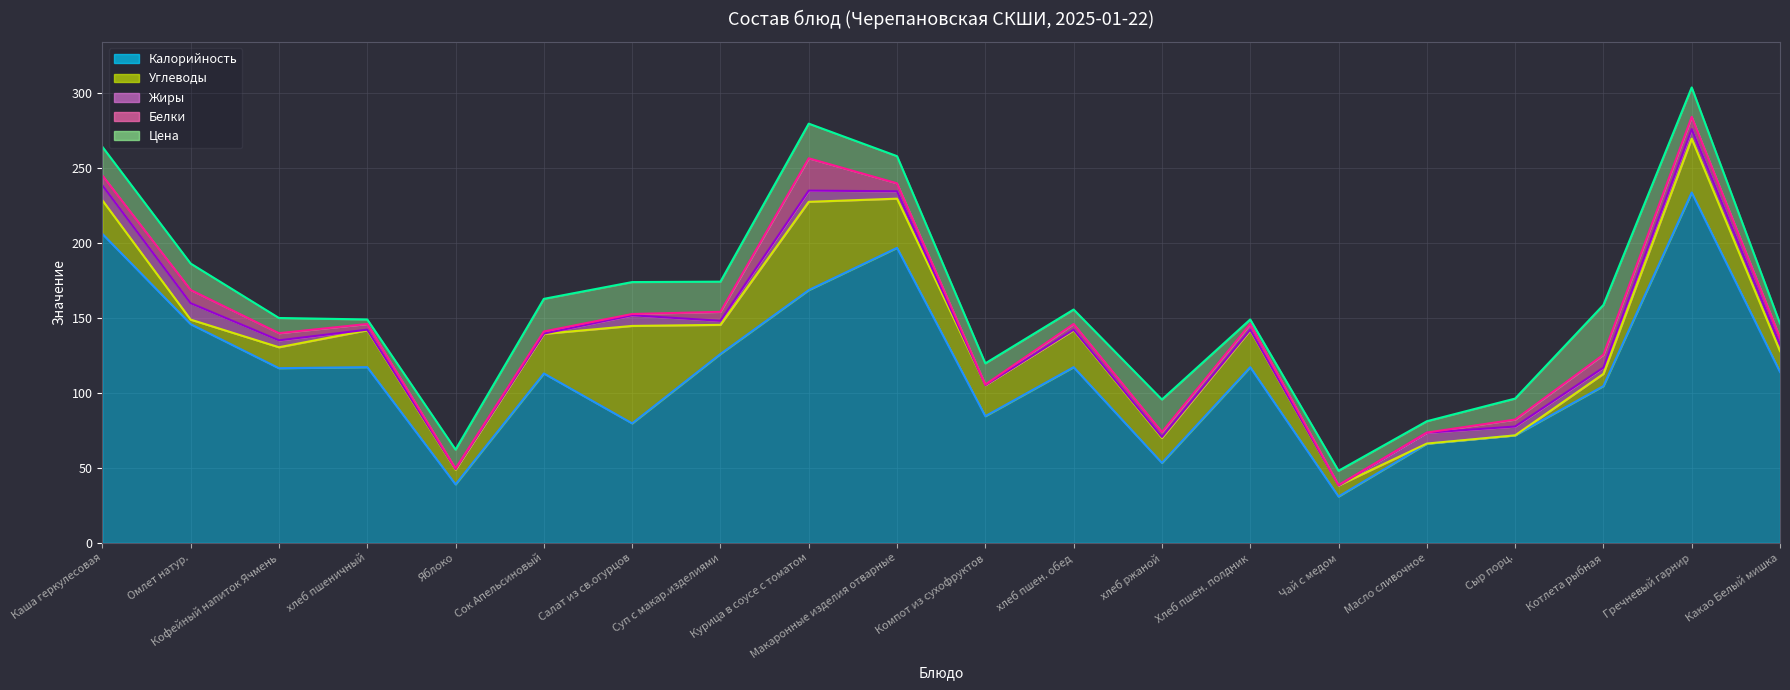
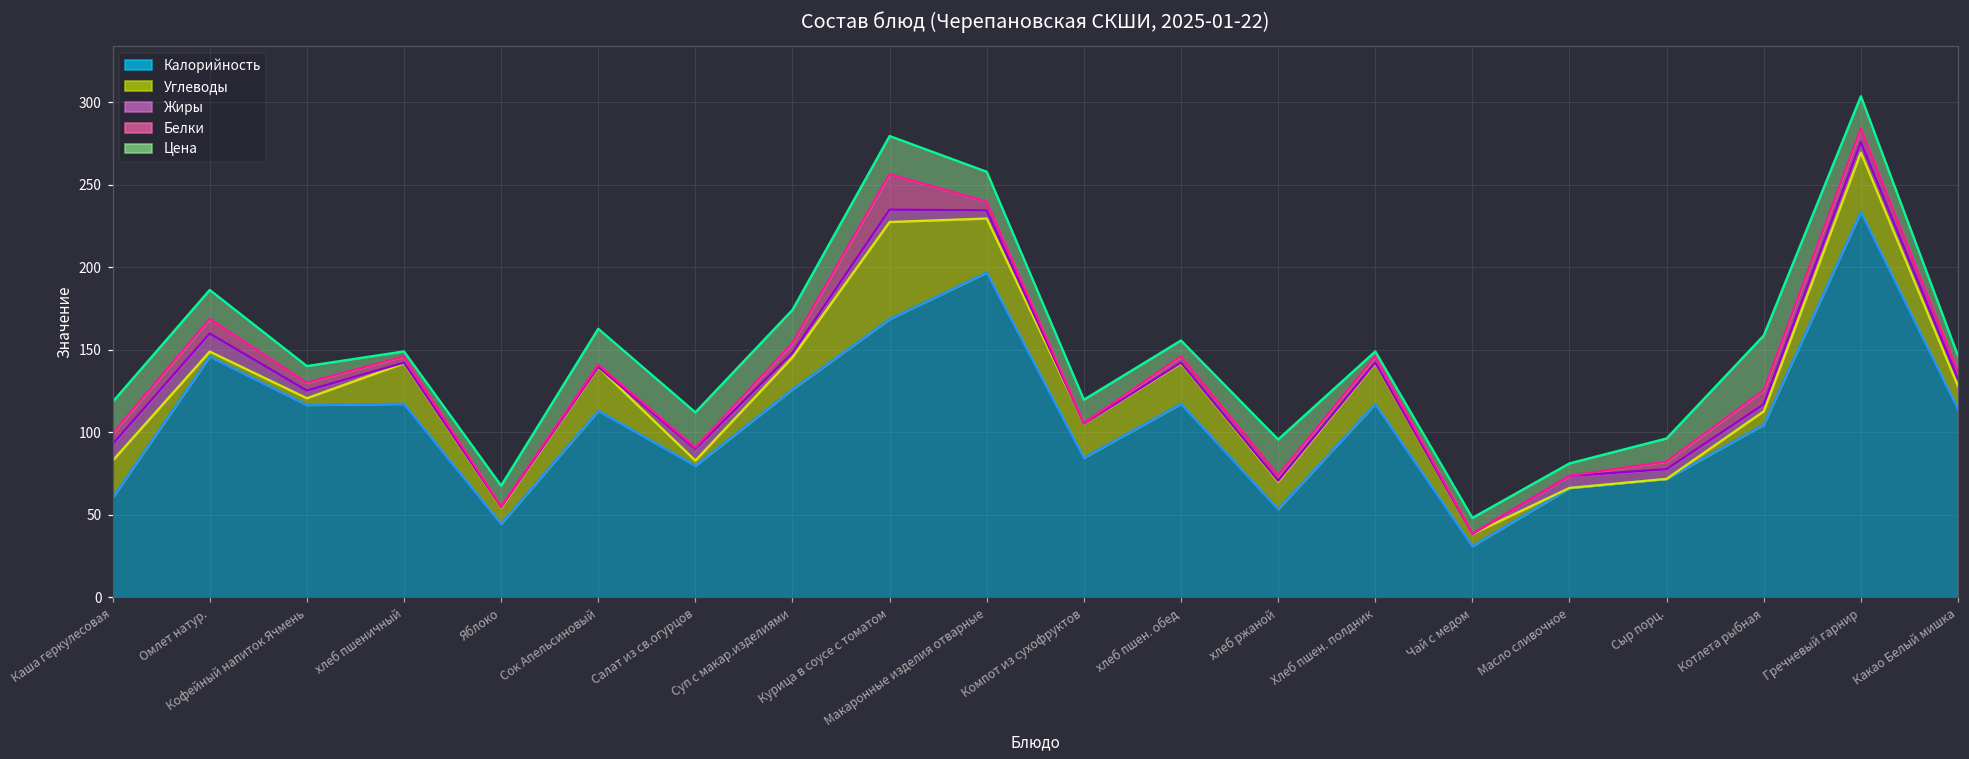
Калорийность, Каша геркулесовая: 206 -> 60
Углеводы, Кофейный напиток Ячмень: 14 -> 4
Калорийность, Яблоко: 39 -> 44
Углеводы, Салат из св.огурцов: 65 -> 3
